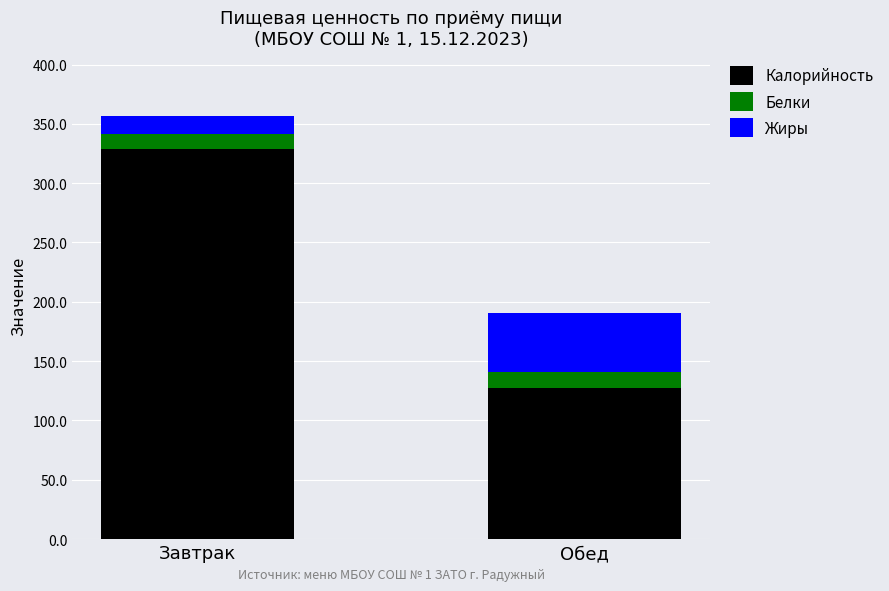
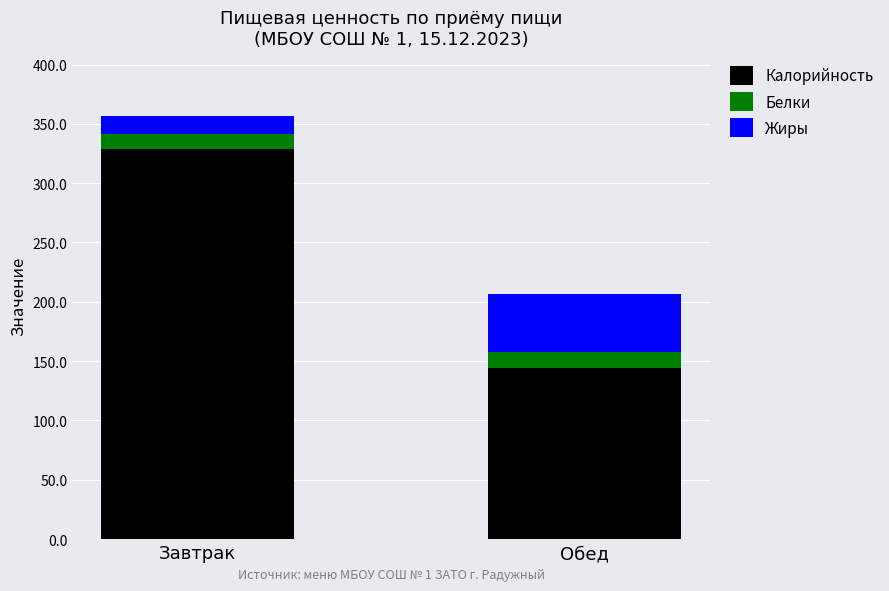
Калорийность, Обед: 127 -> 144
